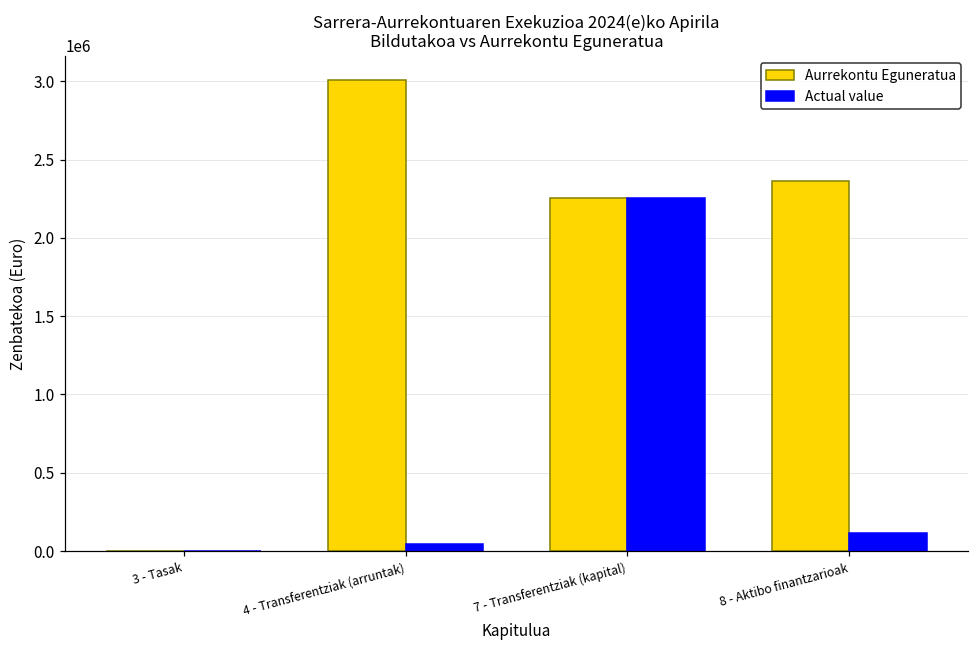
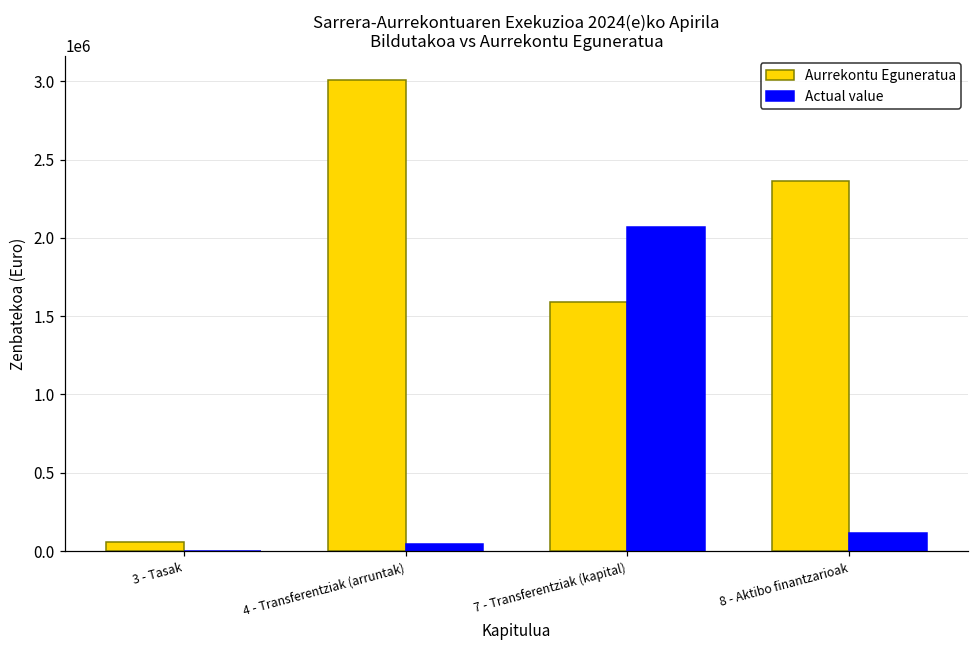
Aurrekontu Eguneratua, 3 - Tasak: 0 -> 60000
Aurrekontu Eguneratua, 7 - Transferentziak (kapital): 2250000 -> 1590000
Actual value, 7 - Transferentziak (kapital): 2250000 -> 2070000
